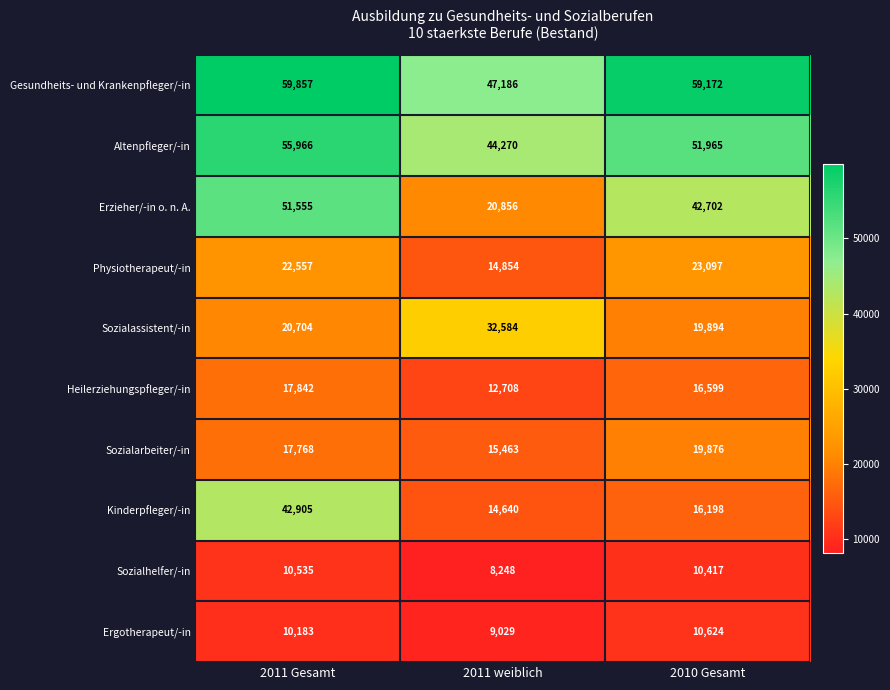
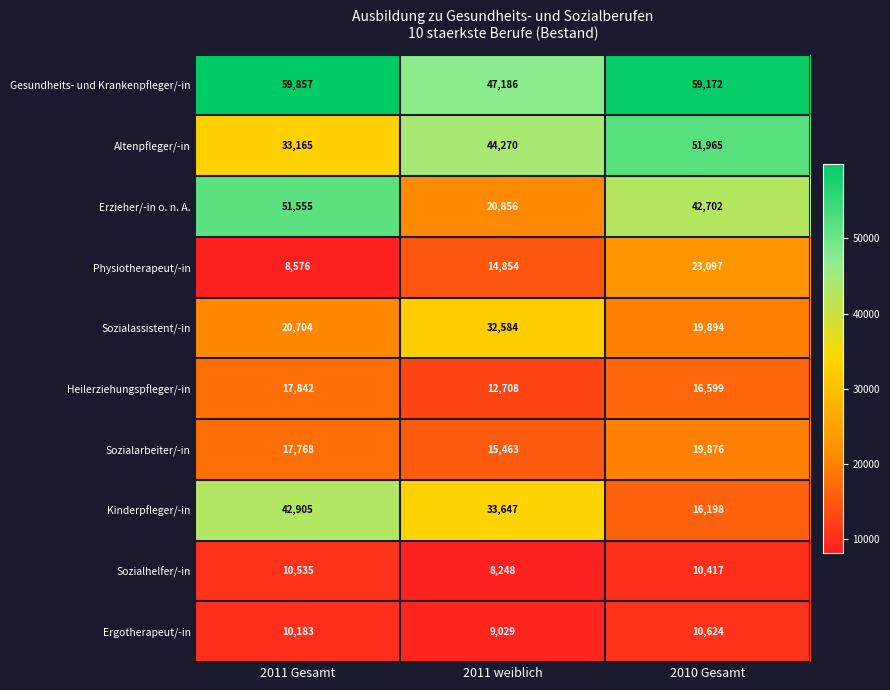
Altenpfleger/-in, 2011 Gesamt: 55,966 -> 33,165
Physiotherapeut/-in, 2011 Gesamt: 22,557 -> 8,576
Kinderpfleger/-in, 2011 weiblich: 14,640 -> 33,647
